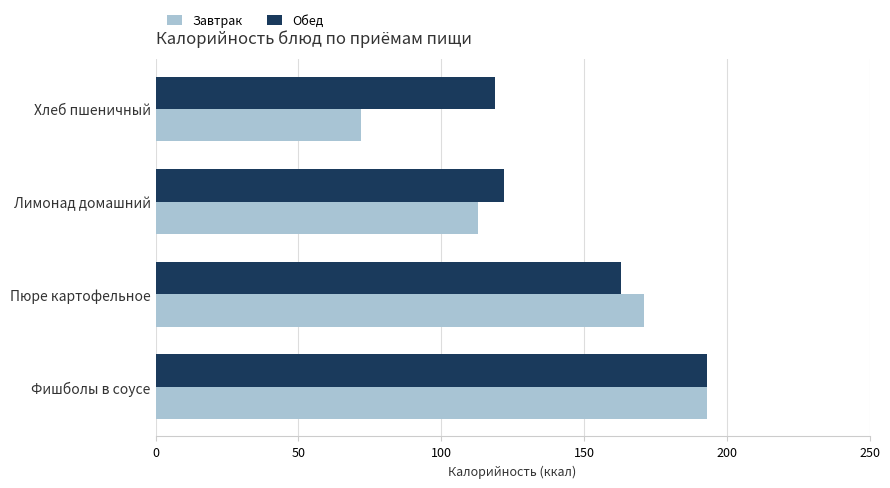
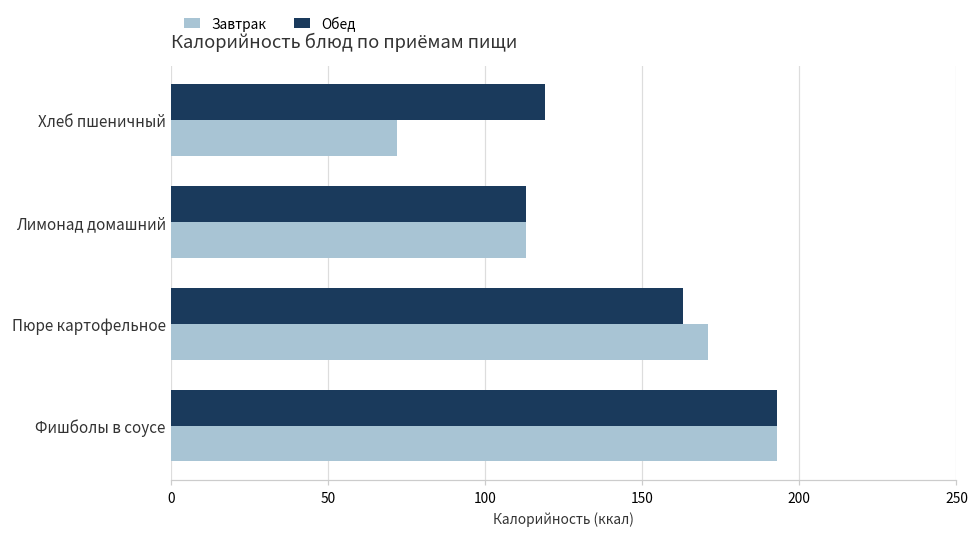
Обед, Лимонад домашний: 122 -> 113
